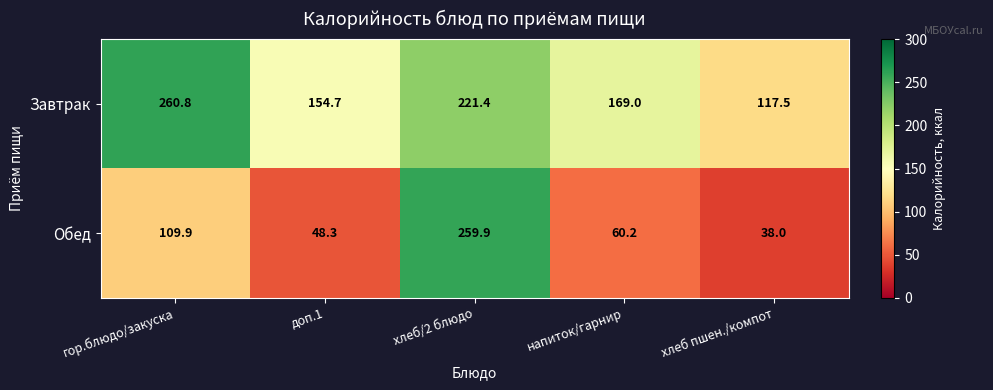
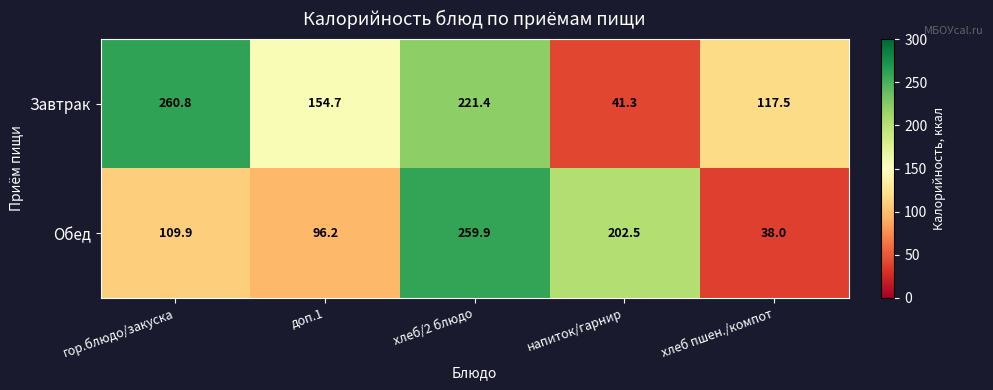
Завтрак, напиток/гарнир: 169.0 -> 41.3
Обед, доп.1: 48.3 -> 96.2
Обед, напиток/гарнир: 60.2 -> 202.5
